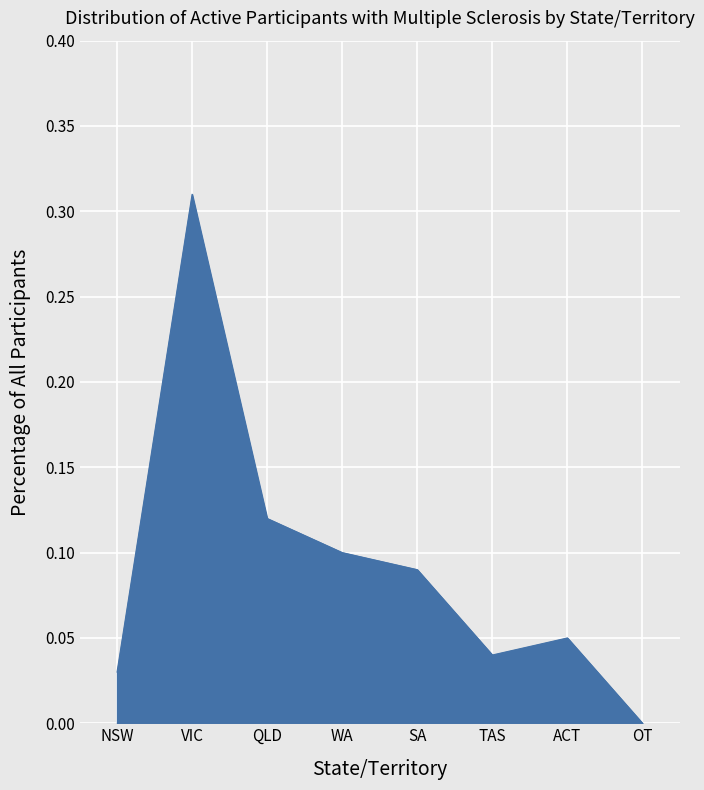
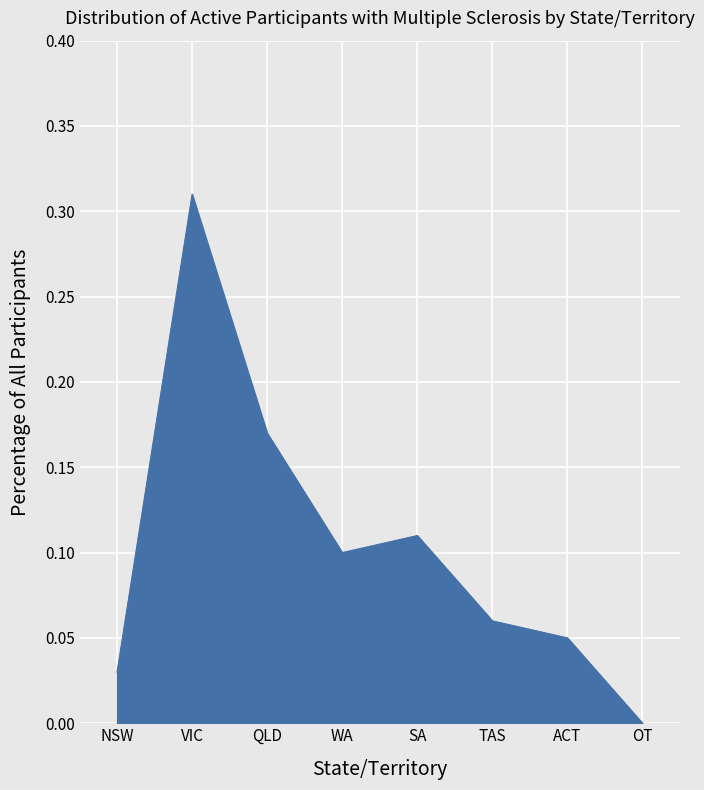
QLD: 0.12 -> 0.17
SA: 0.09 -> 0.11
TAS: 0.04 -> 0.06
